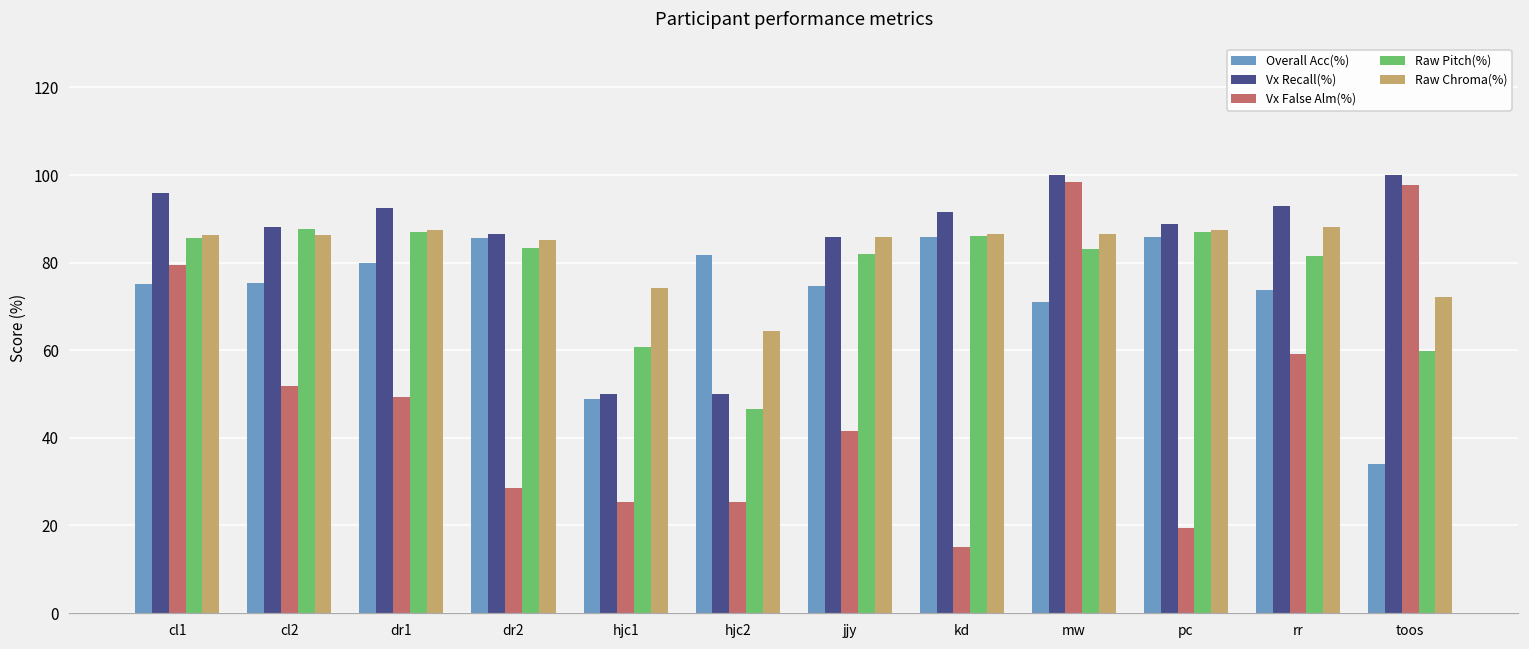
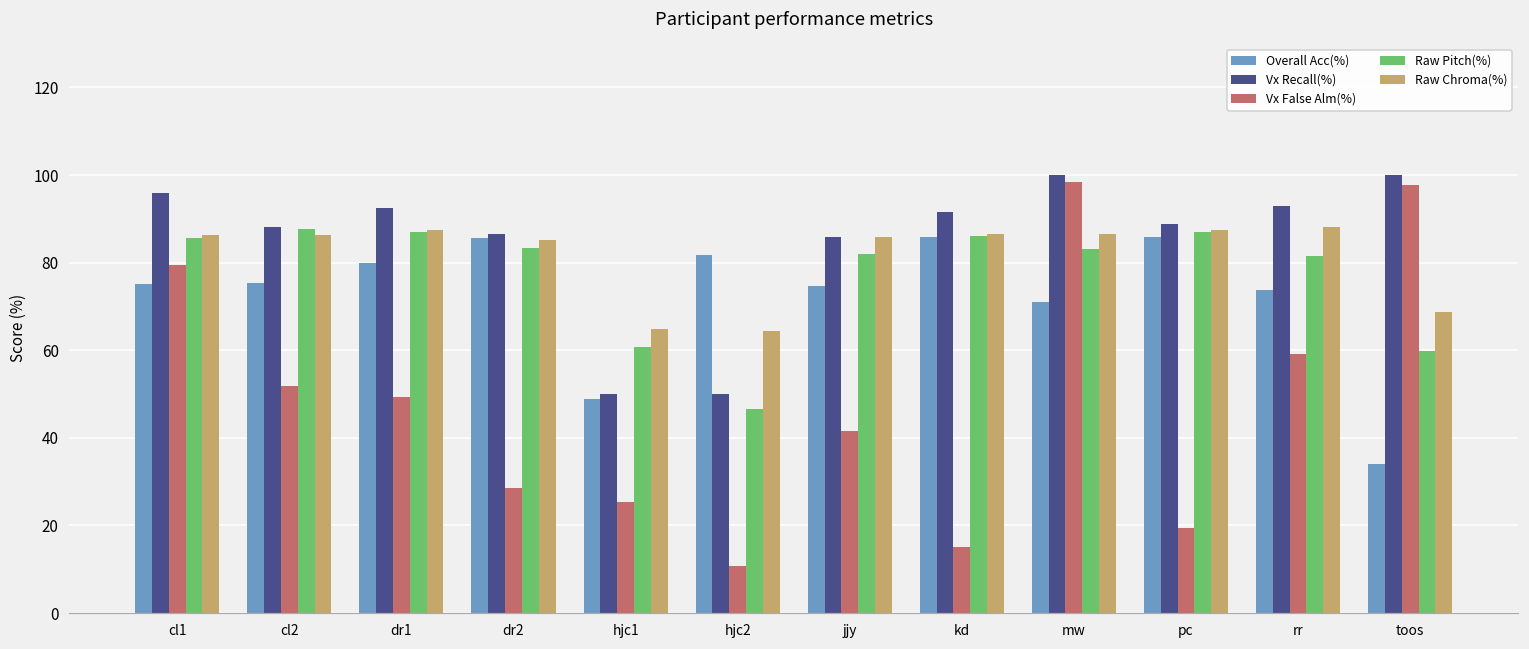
Raw Chroma(%), hjc1: 74 -> 65
Vx False Alm(%), hjc2: 25 -> 11
Raw Chroma(%), toos: 72 -> 69
